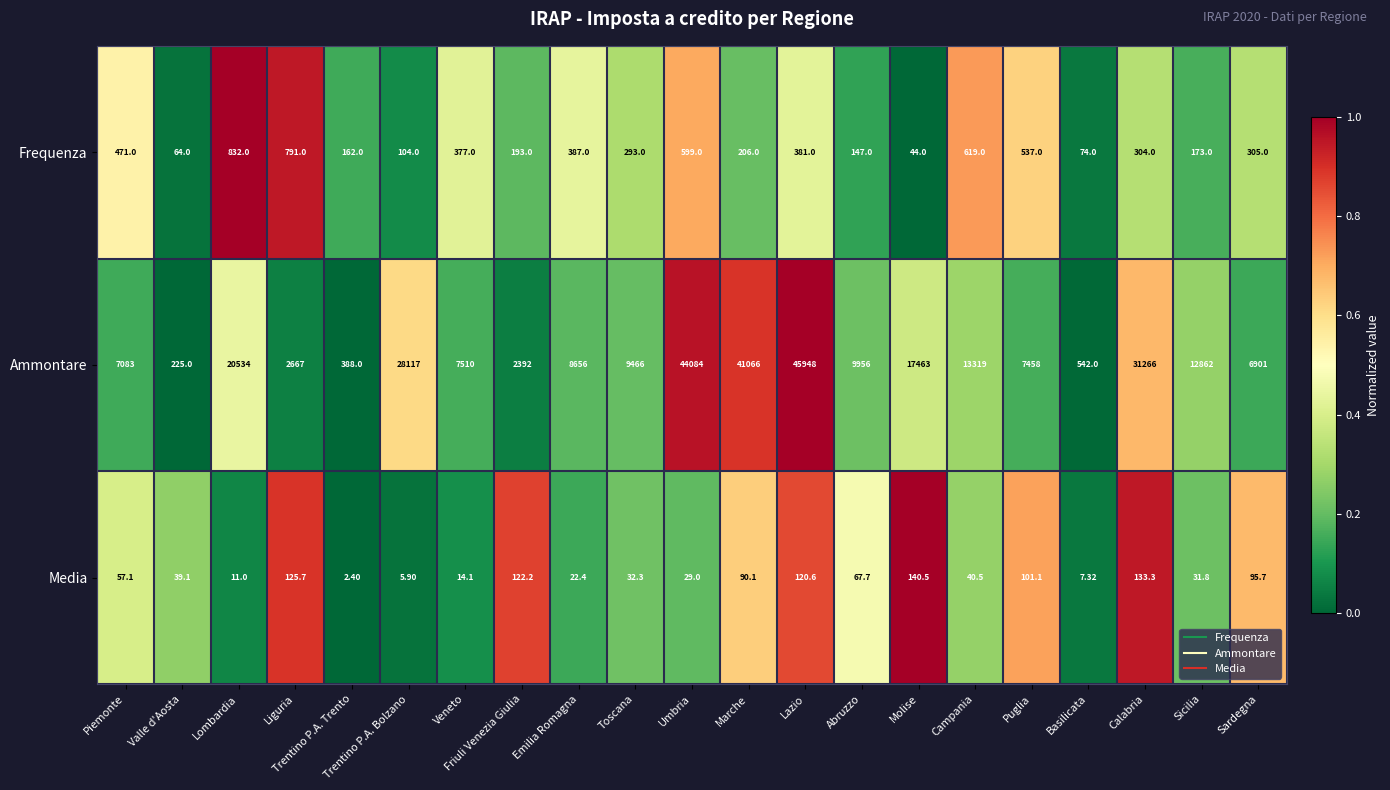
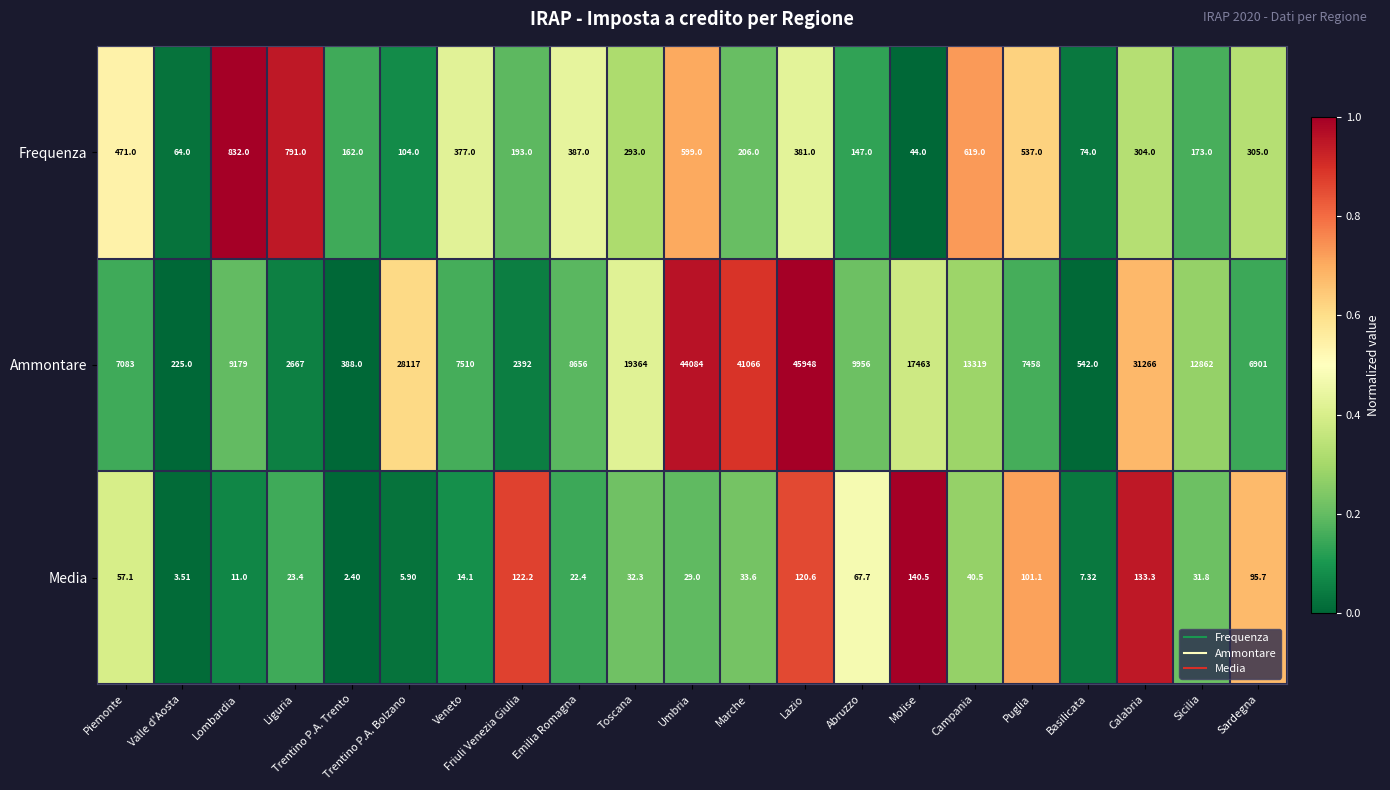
Ammontare, Lombardia: 20534 -> 9179
Ammontare, Toscana: 9466 -> 19364
Media, Valle d'Aosta: 39.1 -> 3.51
Media, Liguria: 125.7 -> 23.4
Media, Marche: 90.1 -> 33.6
